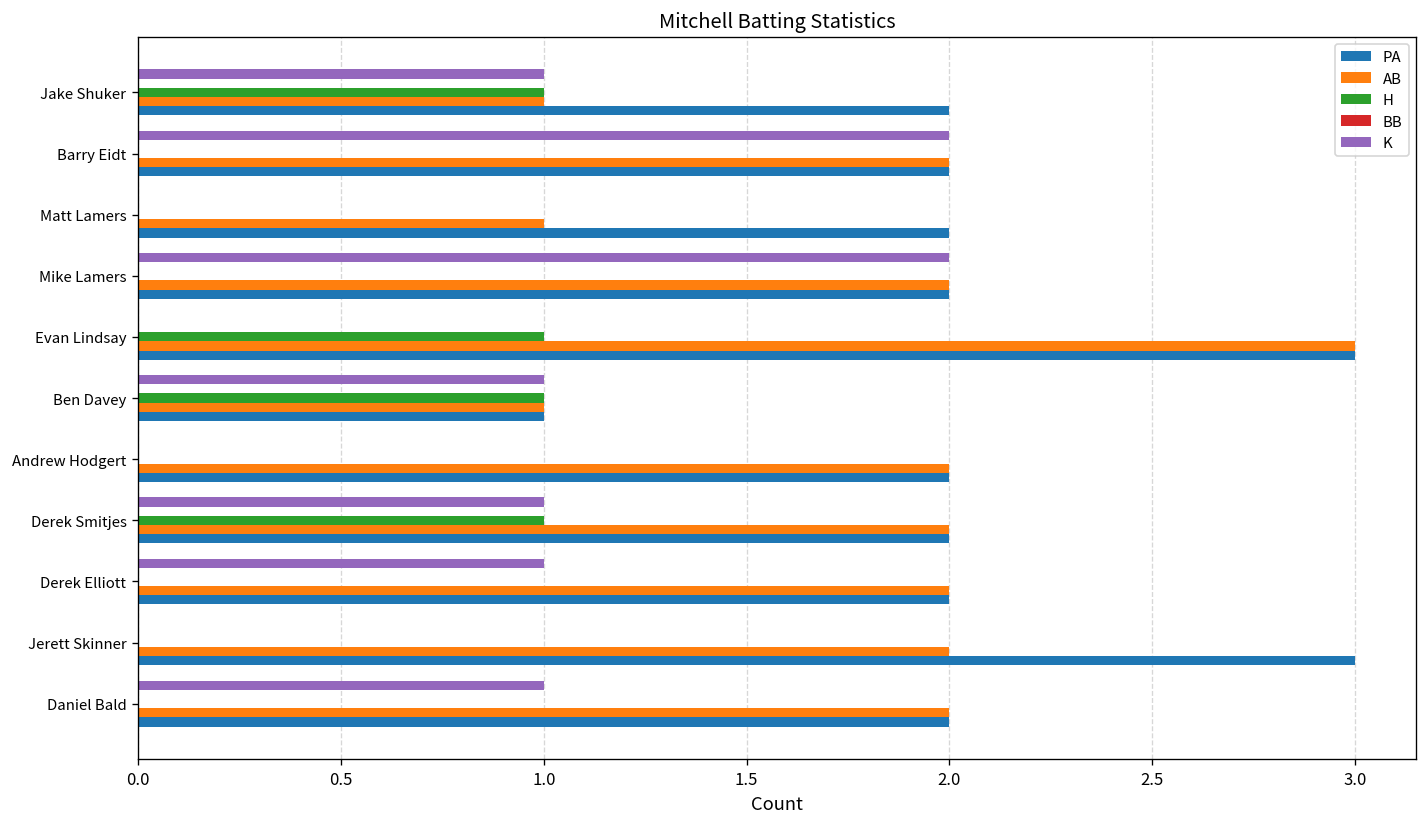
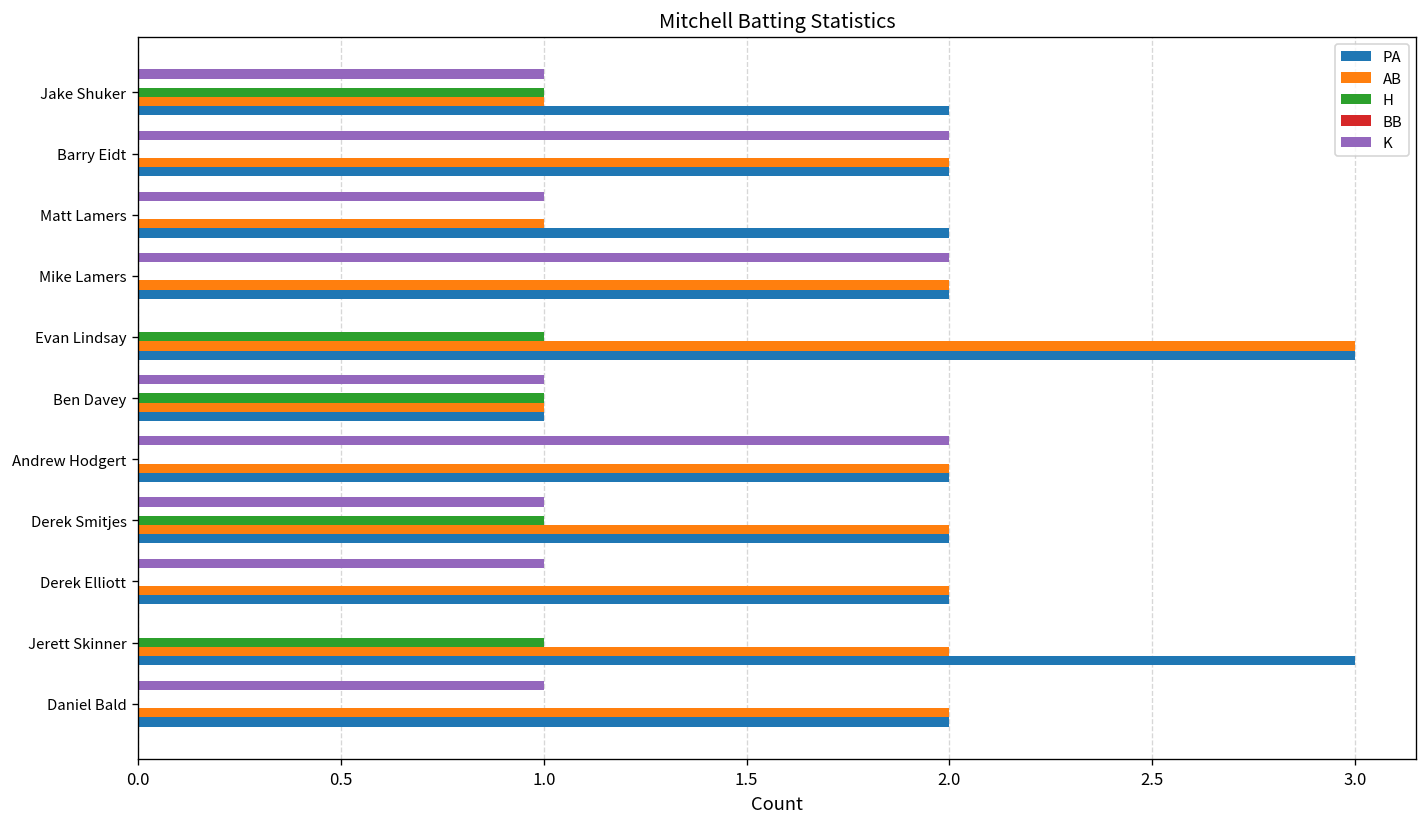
K, Matt Lamers: 0 -> 1
K, Andrew Hodgert: 0 -> 2
H, Jerett Skinner: 0 -> 1
